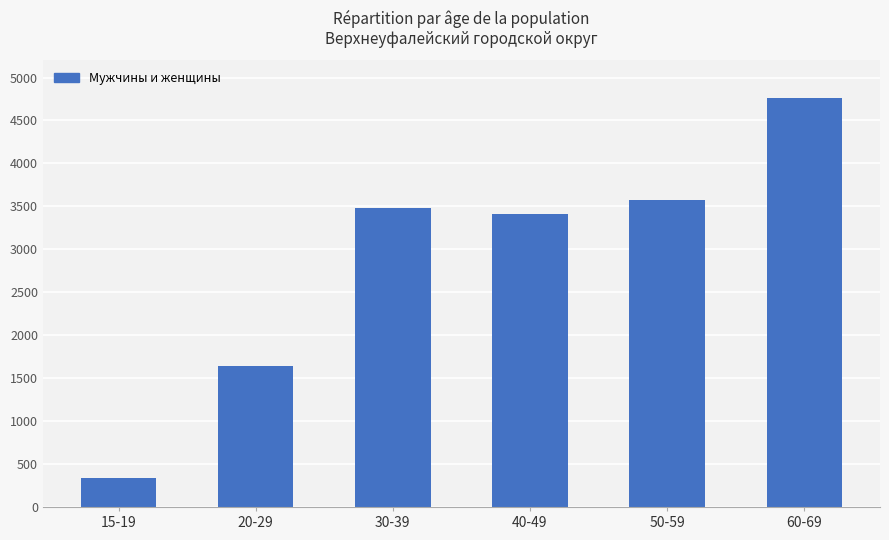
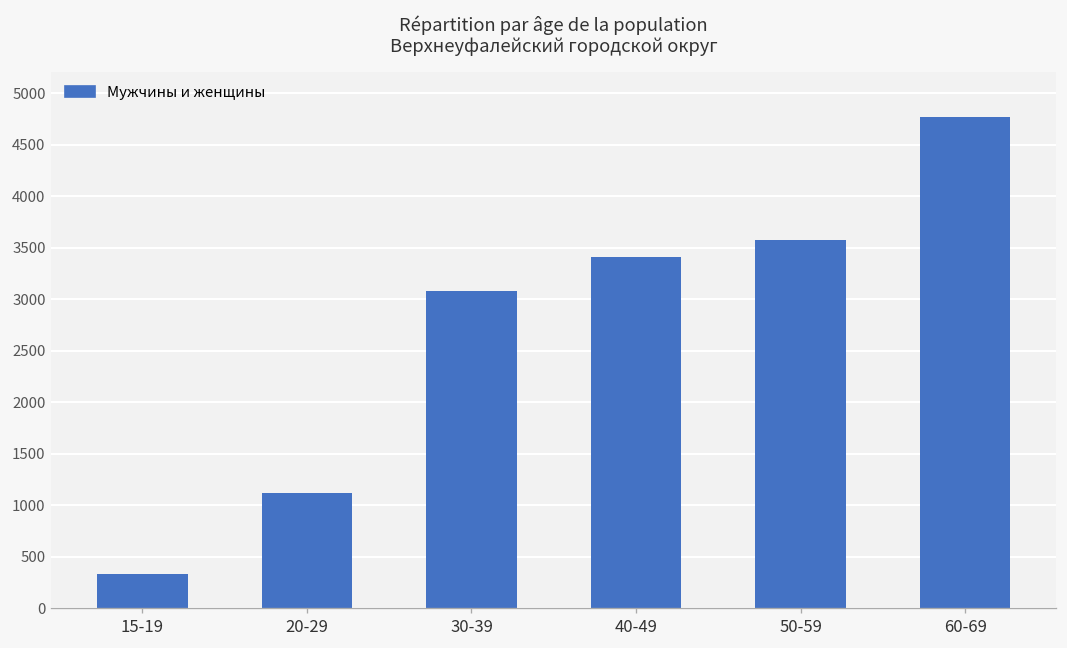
20-29: 1600 -> 1100
30-39: 3500 -> 3100
